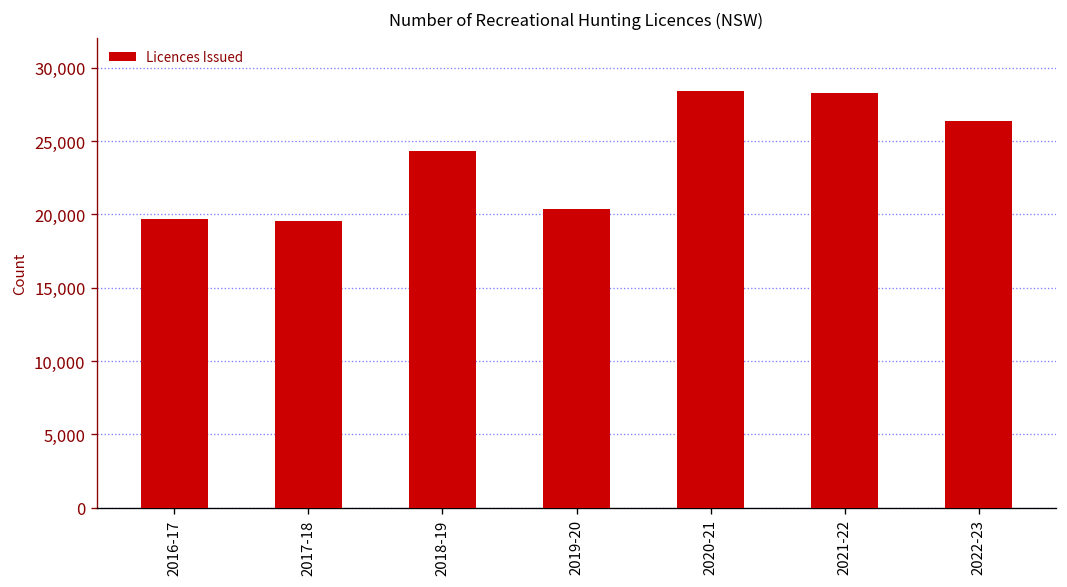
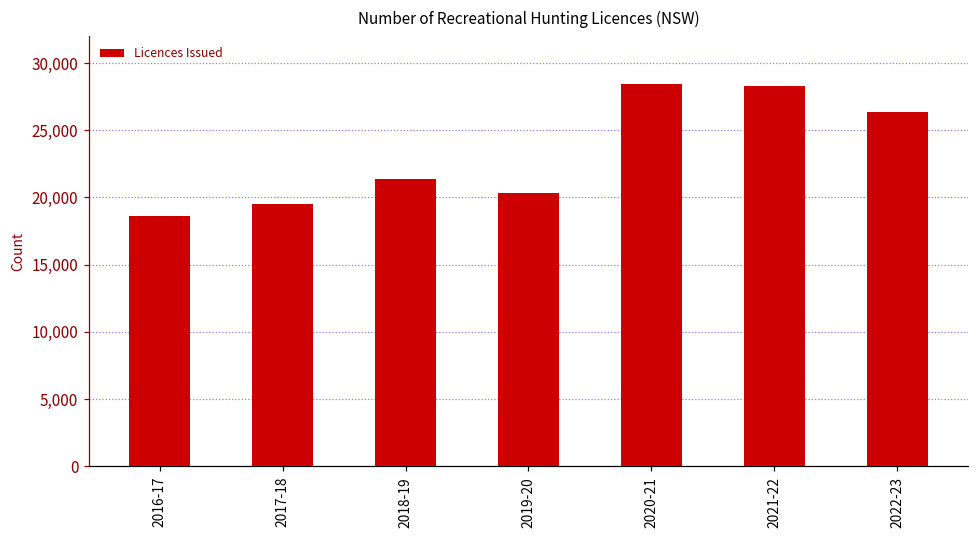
2016-17: 19,700 -> 18,600
2018-19: 24,300 -> 21,400
